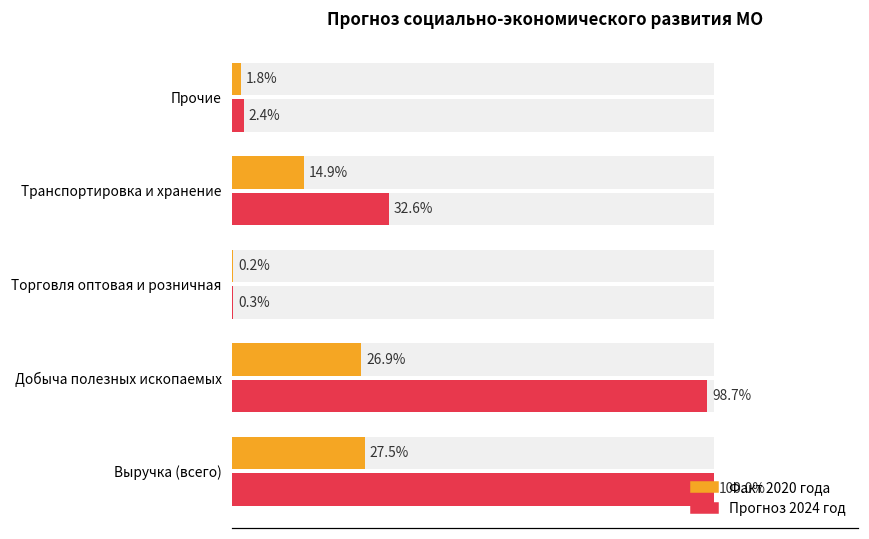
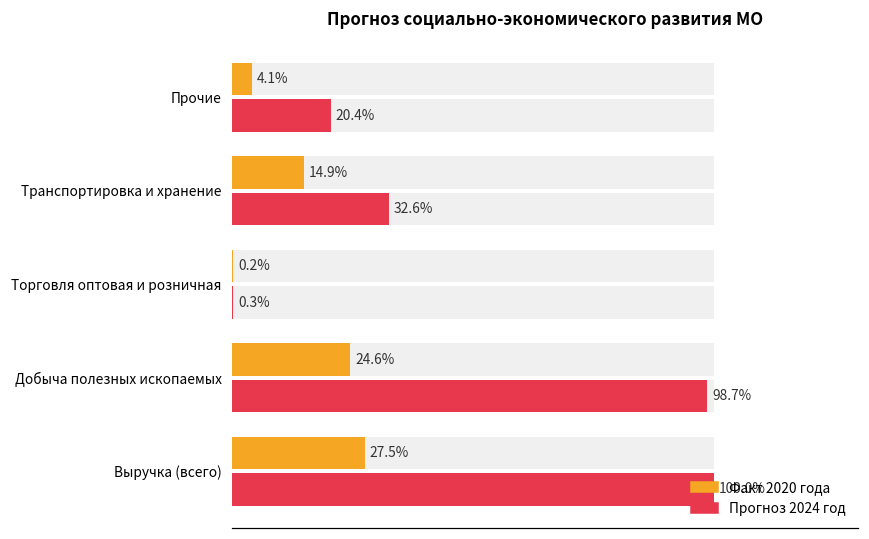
Факт 2020 года, Прочие: 1.8% -> 4.1%
Прогноз 2024 год, Прочие: 2.4% -> 20.4%
Факт 2020 года, Добыча полезных ископаемых: 26.9% -> 24.6%
